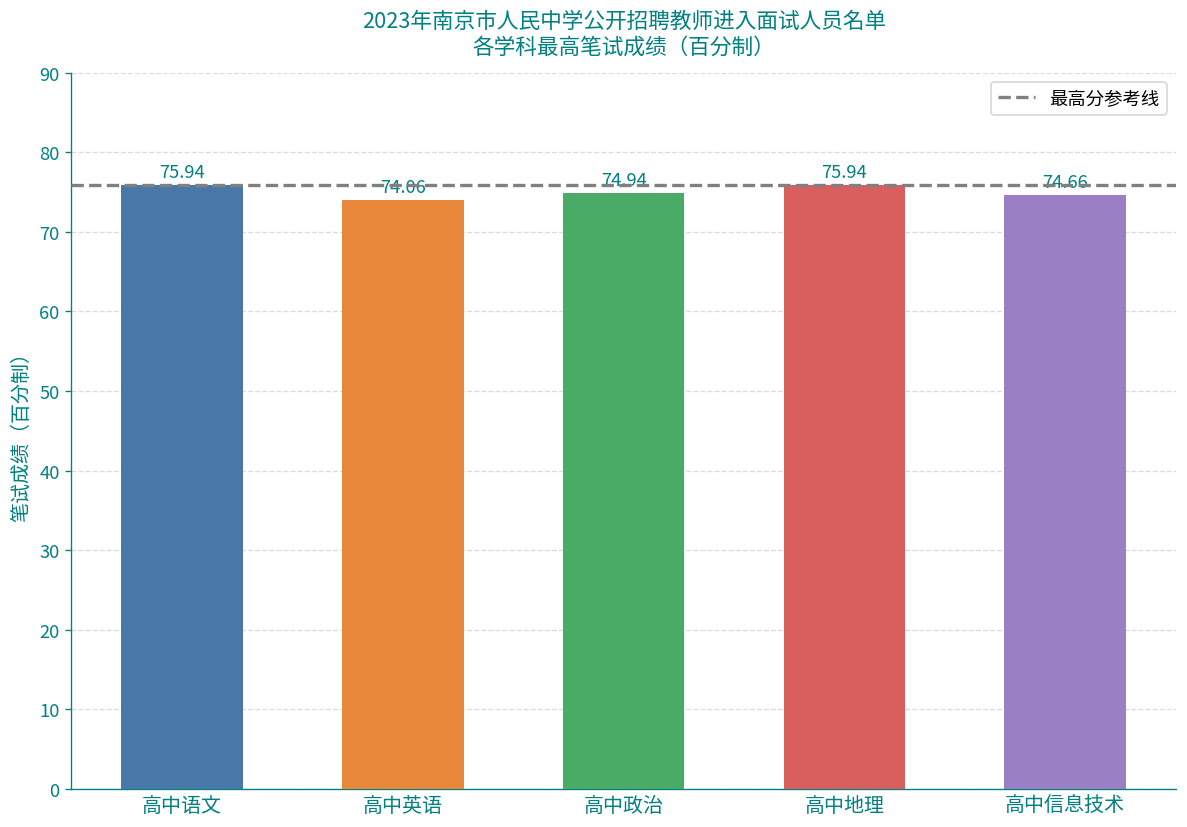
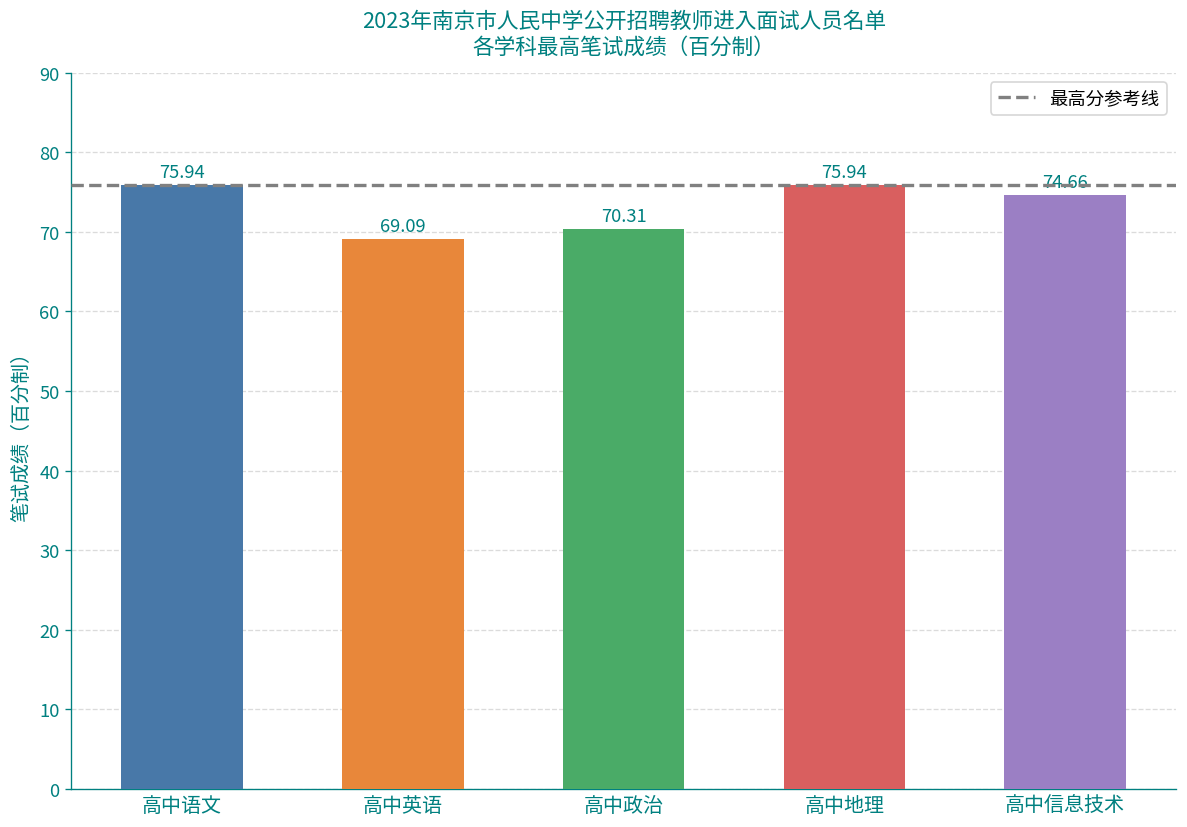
高中英语: 74.06 -> 69.09
高中政治: 74.94 -> 70.31
